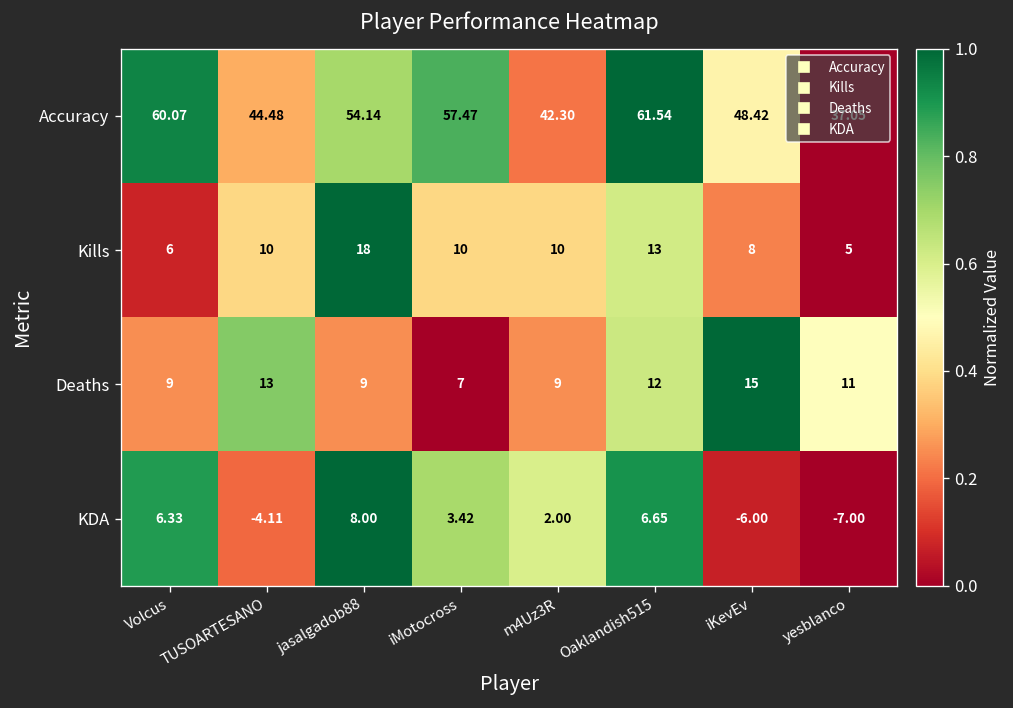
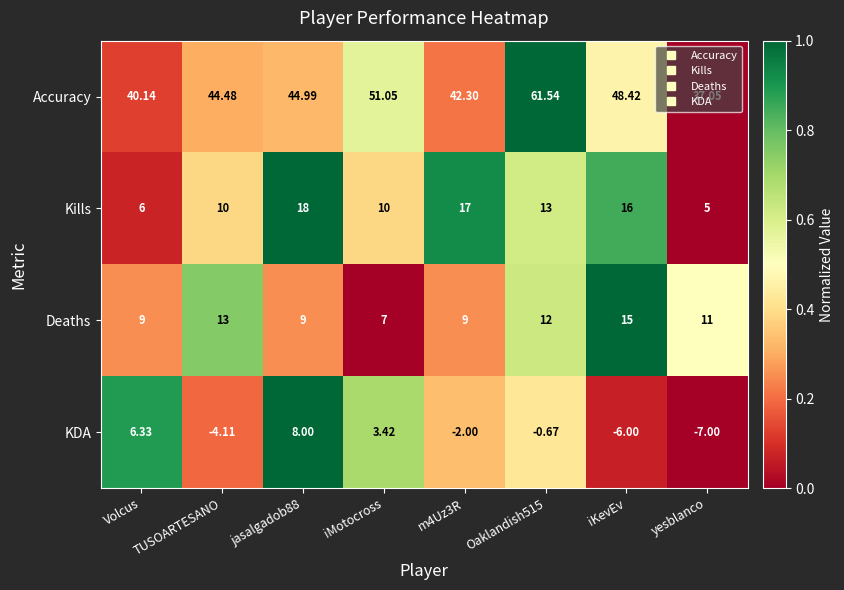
Accuracy, Volcus: 60.07 -> 40.14
Accuracy, jasalgadob88: 54.14 -> 44.99
Accuracy, iMotocross: 57.47 -> 51.05
Kills, m4Uz3R: 10 -> 17
Kills, iKevEv: 8 -> 16
KDA, m4Uz3R: 2.00 -> -2.00
KDA, Oaklandish515: 6.65 -> -0.67
